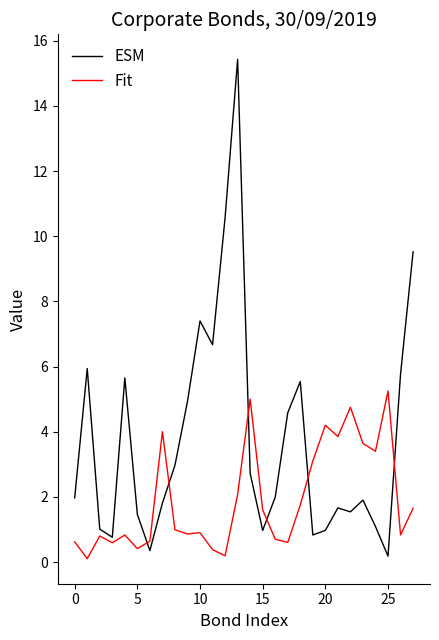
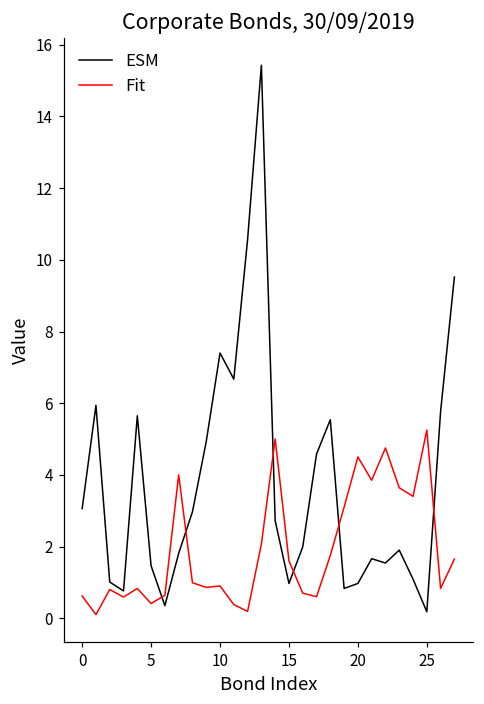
ESM, 0: 2.0 -> 3.1
Fit, 20: 4.2 -> 4.5
